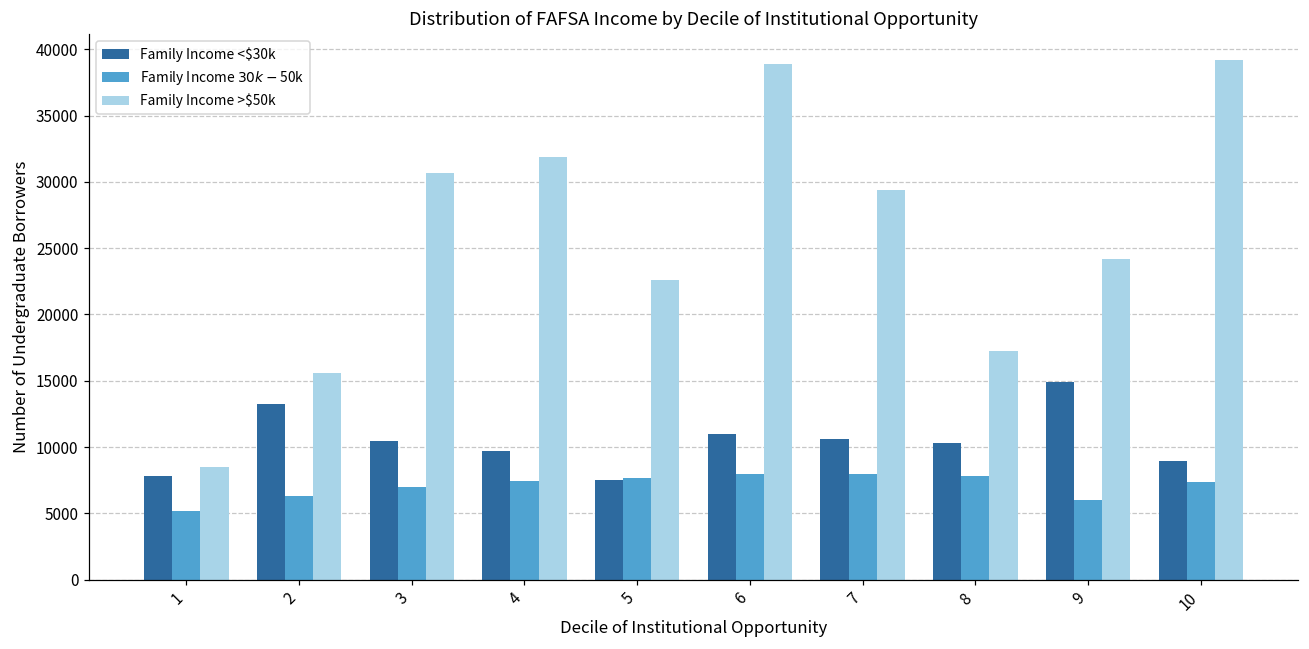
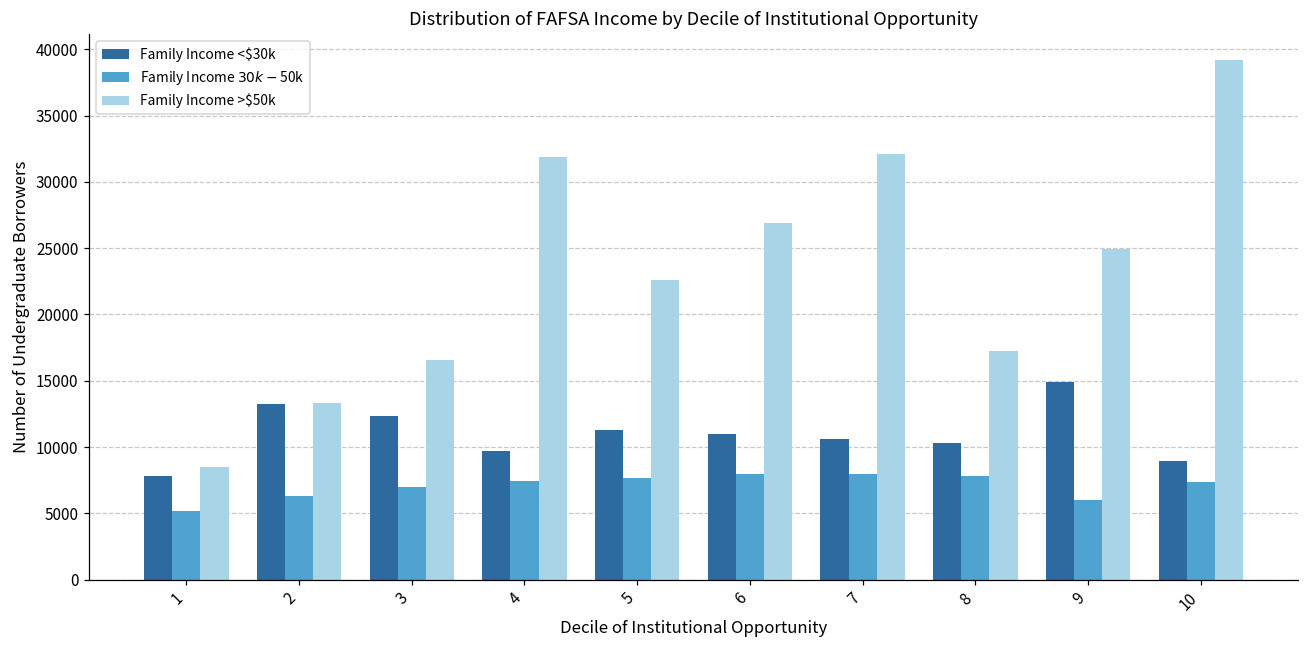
Family Income >$50k, 2: 15600 -> 13300
Family Income <$30k, 3: 10400 -> 12300
Family Income >$50k, 3: 30700 -> 16600
Family Income <$30k, 5: 7500 -> 11300
Family Income >$50k, 6: 38900 -> 26900
Family Income >$50k, 7: 29400 -> 32100
Family Income >$50k, 9: 24200 -> 24900
